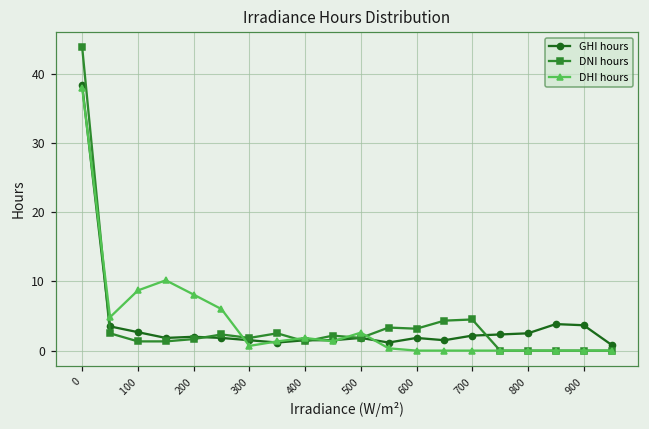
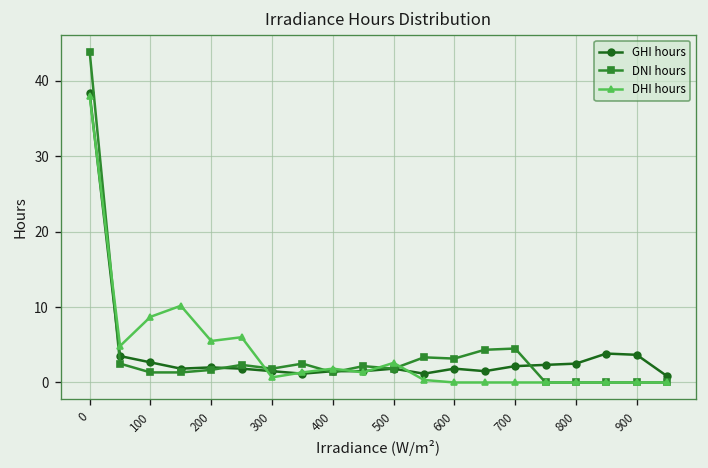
DHI hours, 200: 8 -> 6
